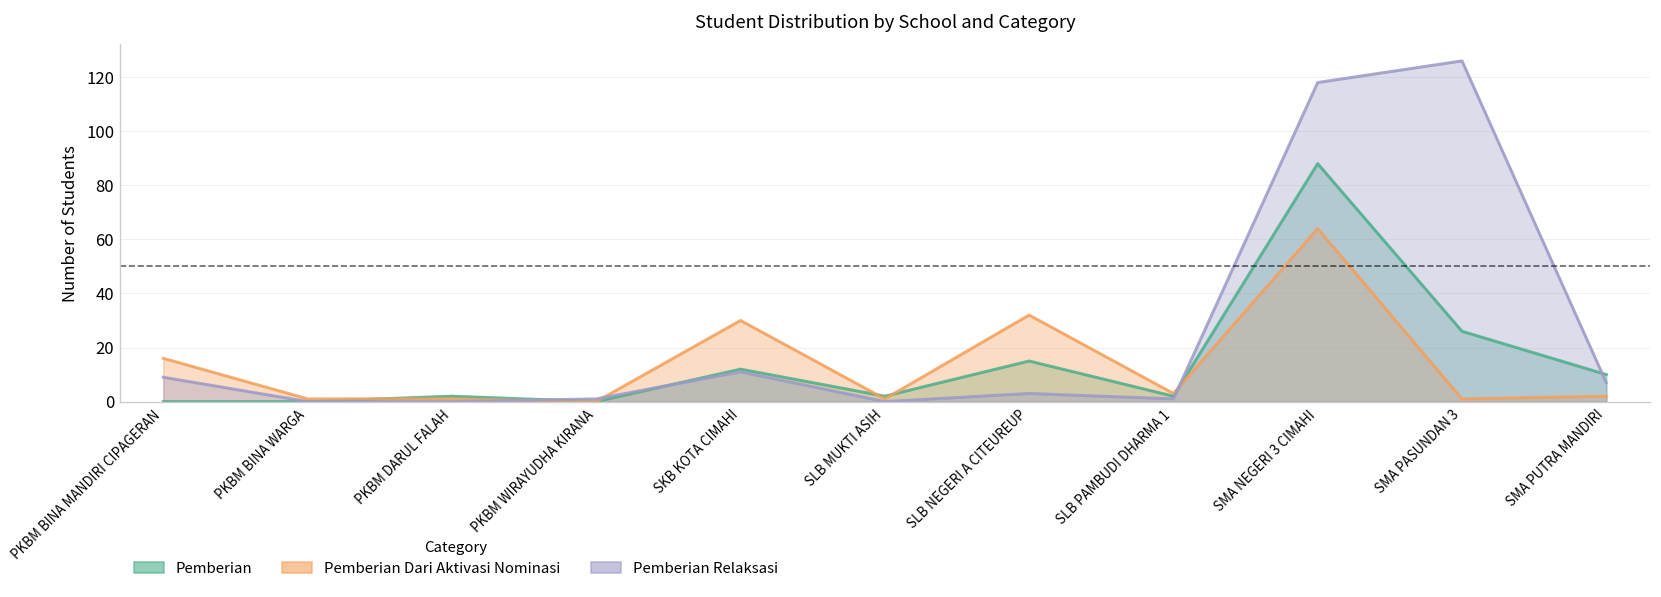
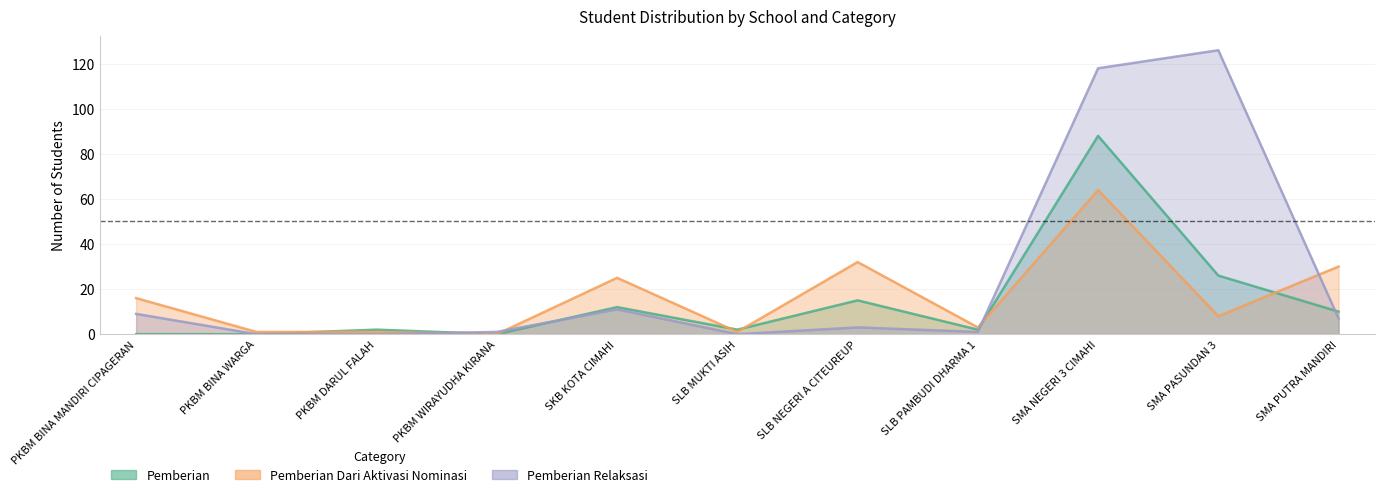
Pemberian Dari Aktivasi Nominasi, SKB KOTA CIMAHI: 30 -> 25
Pemberian Dari Aktivasi Nominasi, SMA PASUNDAN 3: 1 -> 8
Pemberian Dari Aktivasi Nominasi, SMA PUTRA MANDIRI: 2 -> 30
